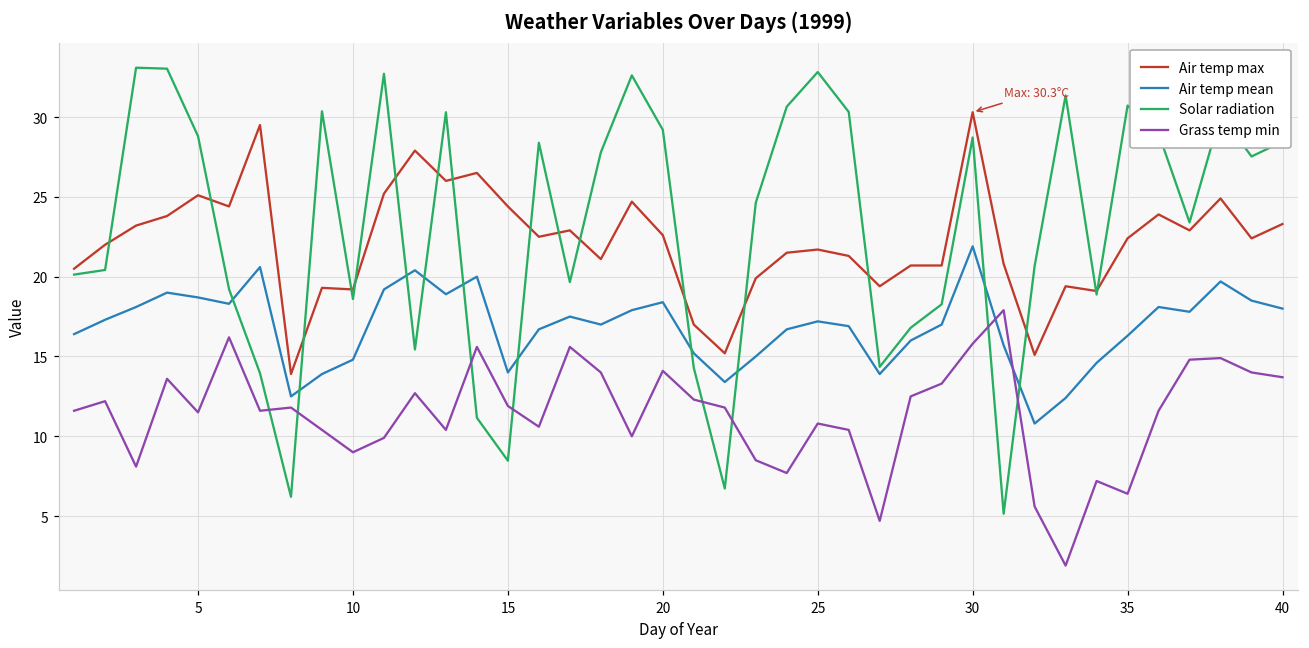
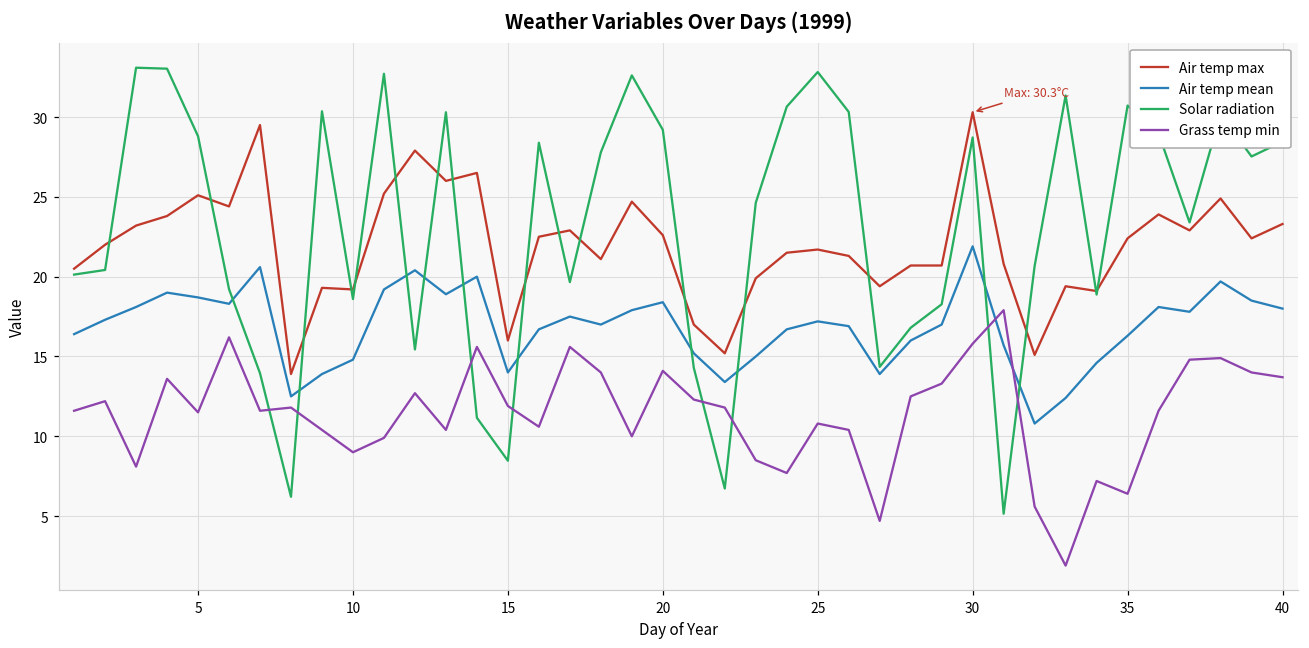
Air temp max, 15: 24.4 -> 16.0
